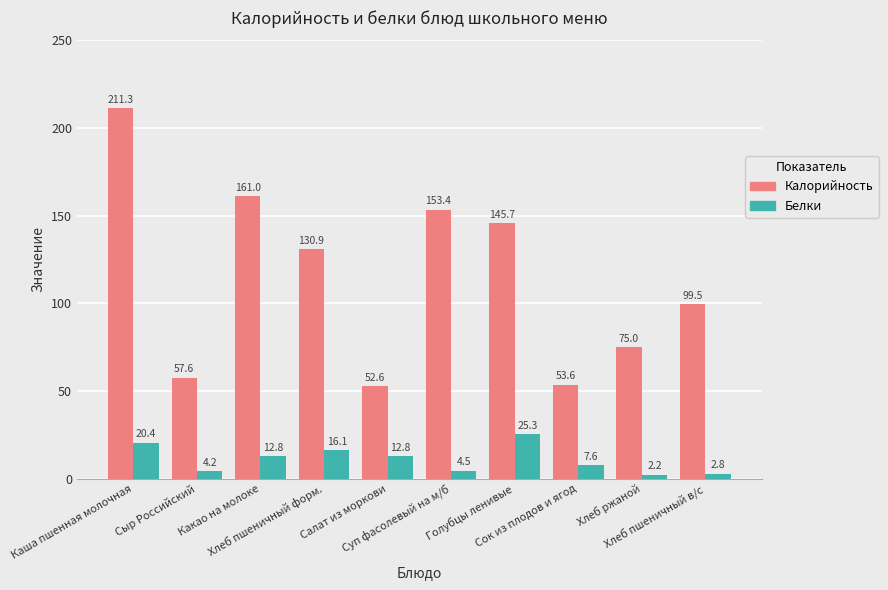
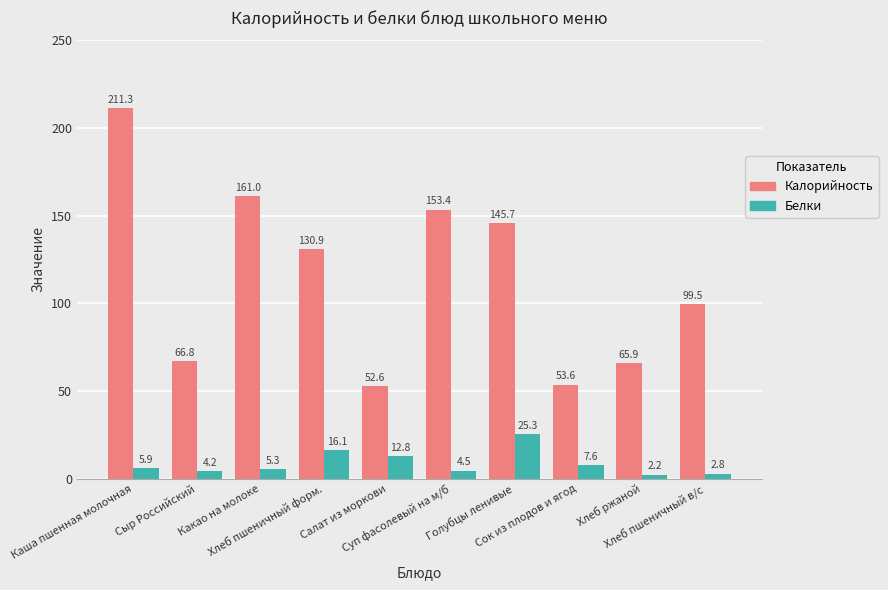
Белки, Каша пшенная молочная: 20.4 -> 5.9
Калорийность, Сыр Российский: 57.6 -> 66.8
Белки, Какао на молоке: 12.8 -> 5.3
Калорийность, Хлеб ржаной: 75.0 -> 65.9
